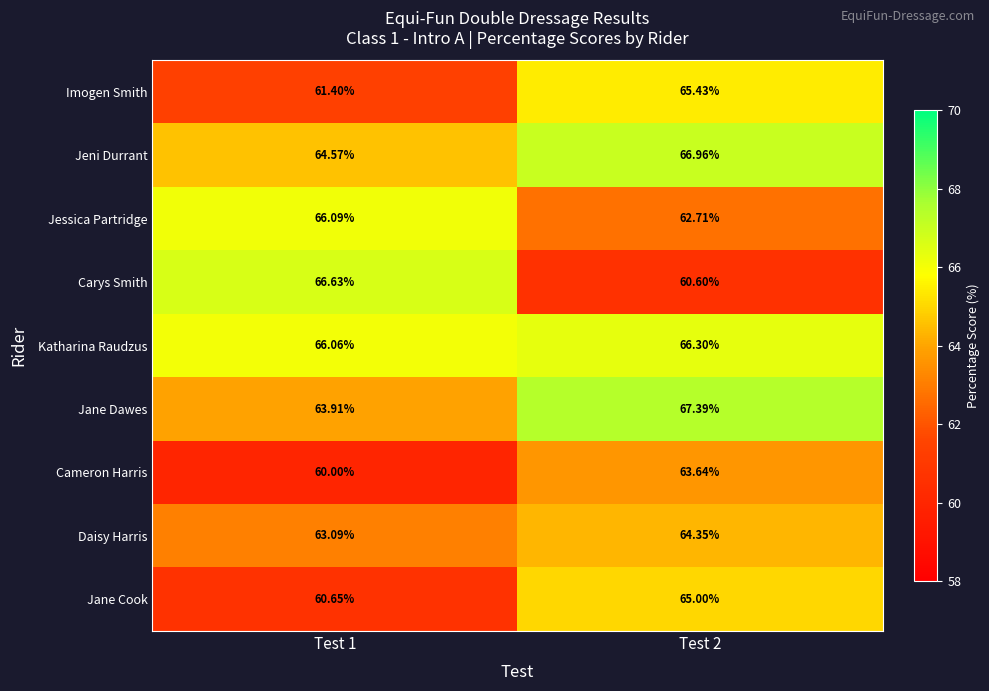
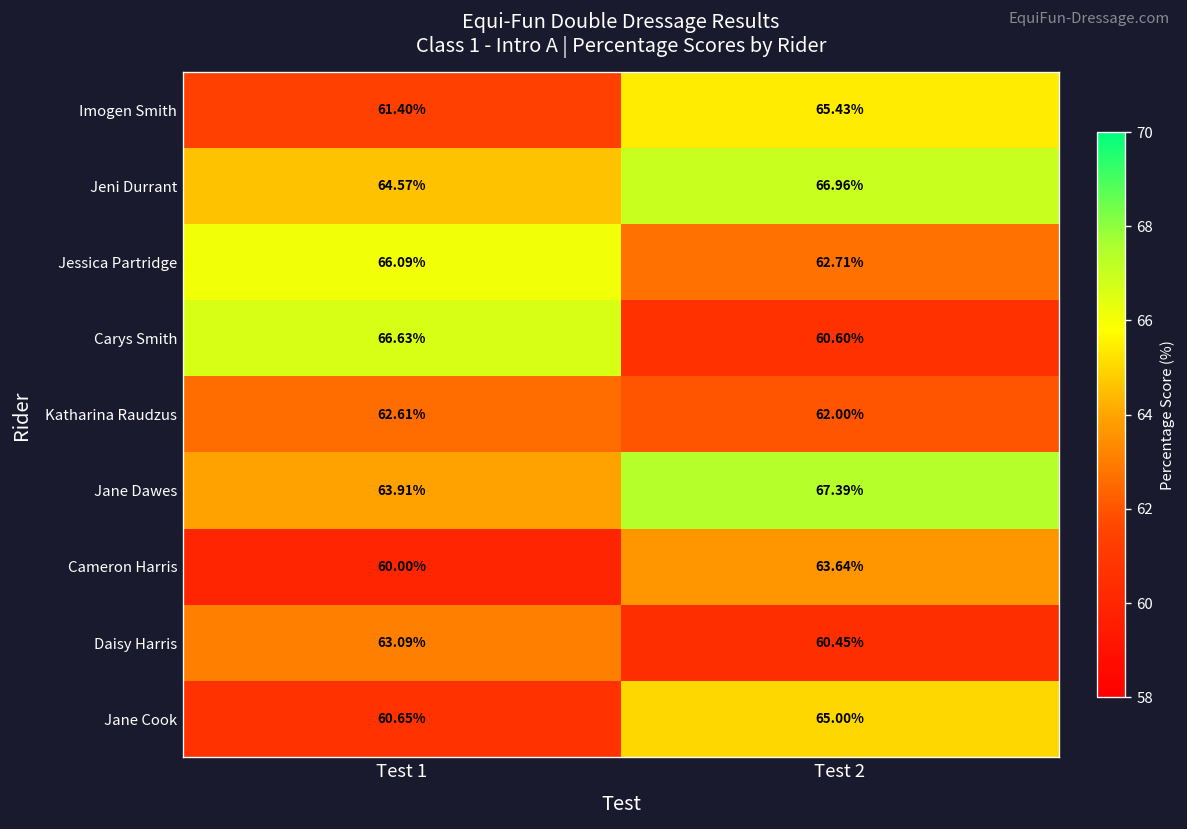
Katharina Raudzus, Test 1: 66.06% -> 62.61%
Katharina Raudzus, Test 2: 66.30% -> 62.00%
Daisy Harris, Test 2: 64.35% -> 60.45%
